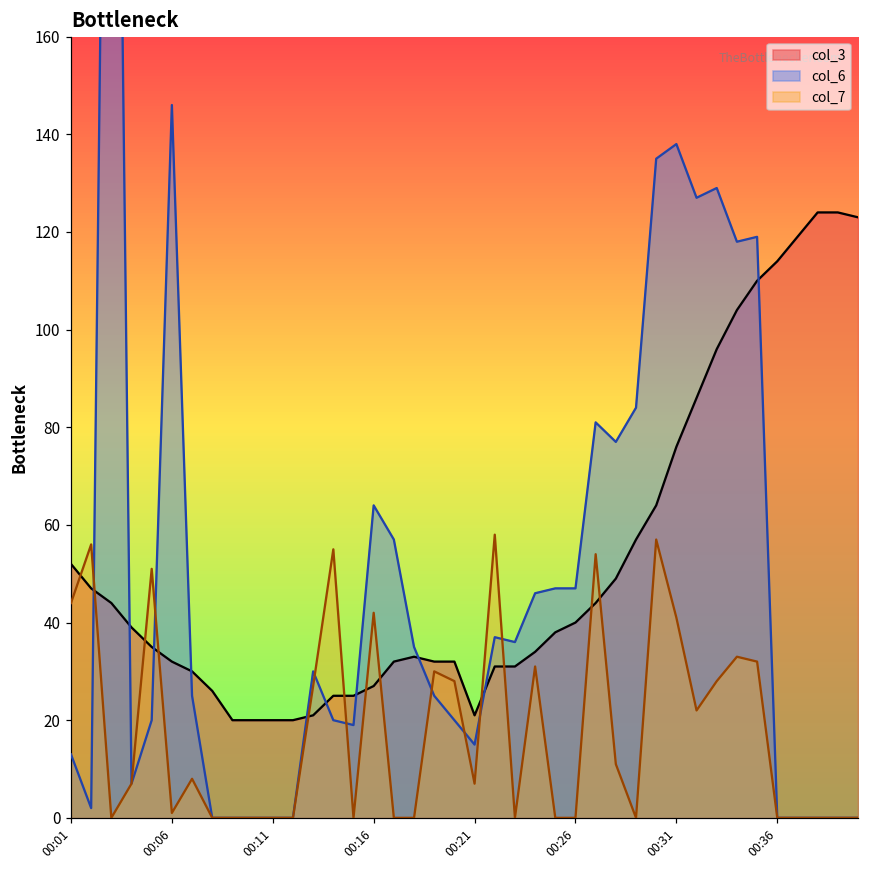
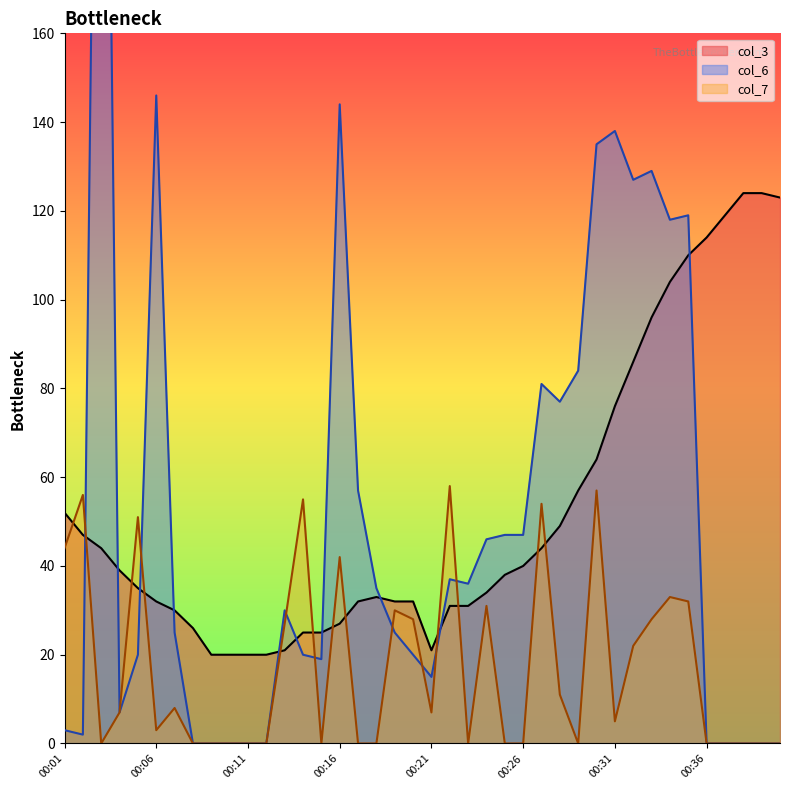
col_6, 00:01: 13 -> 3
col_7, 00:06: 1 -> 3
col_6, 00:16: 64 -> 144
col_7, 00:31: 41 -> 5
